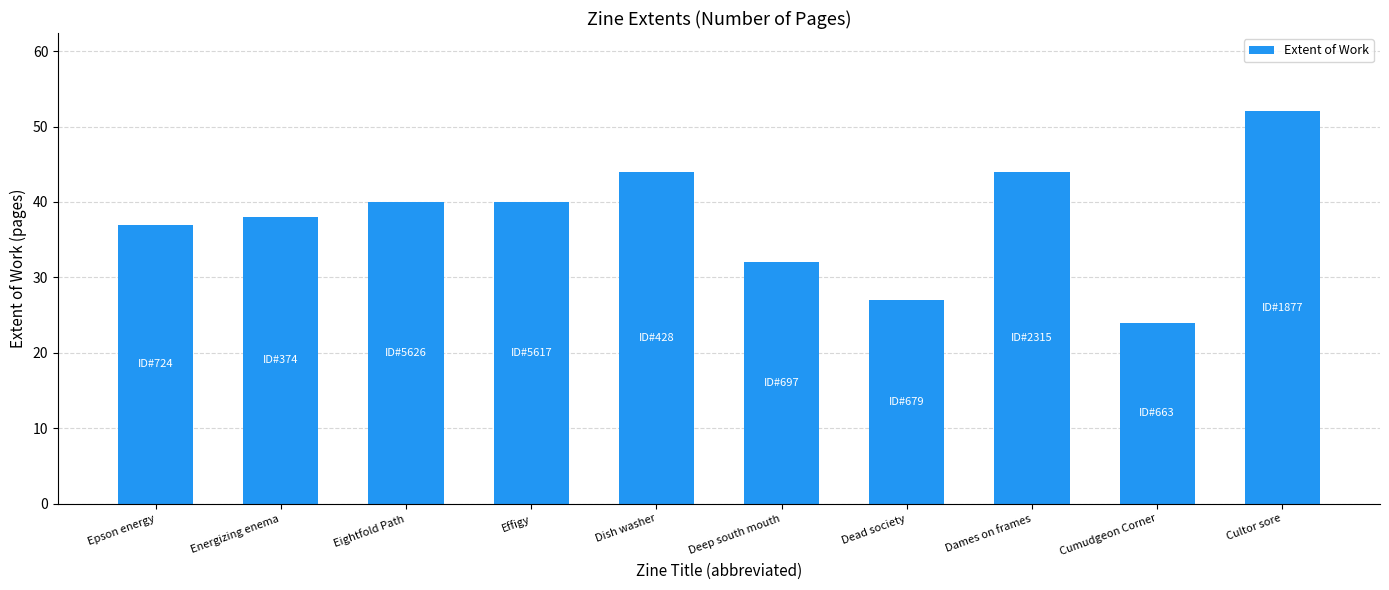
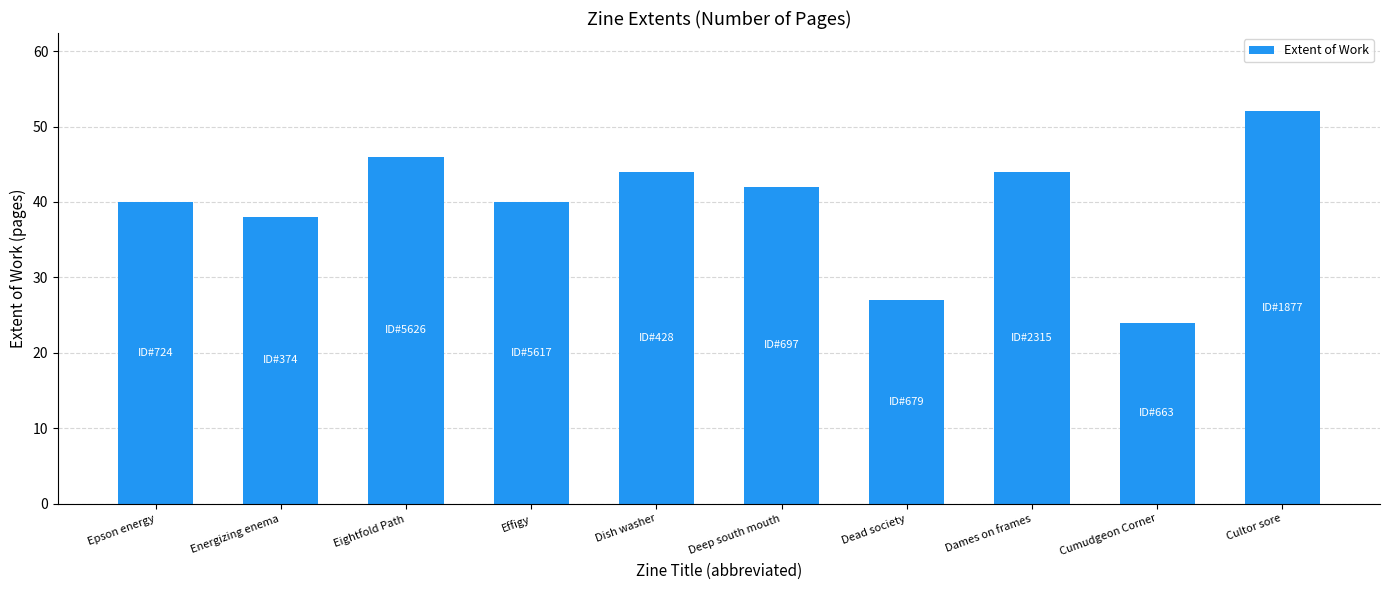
Epson energy: 37 -> 40
Eightfold Path: 40 -> 46
Deep south mouth: 32 -> 42
